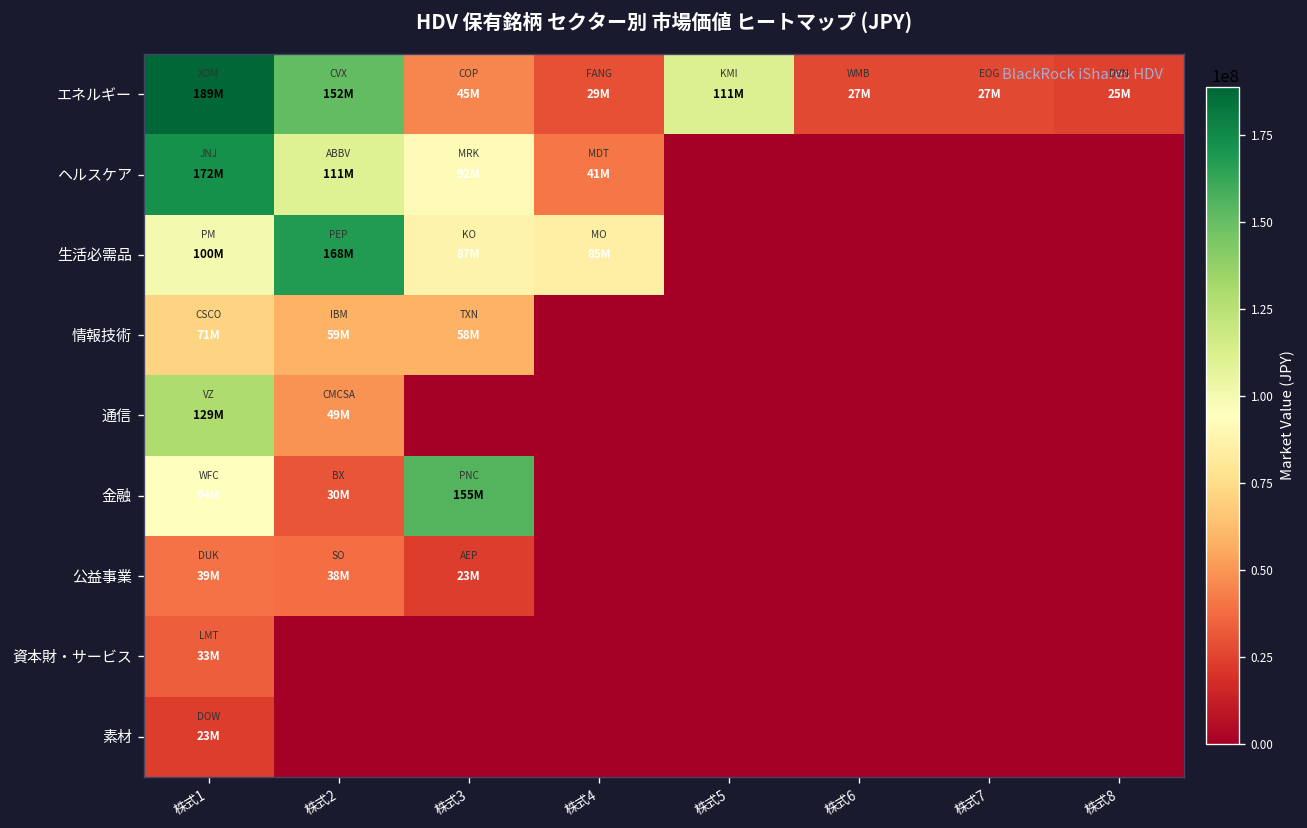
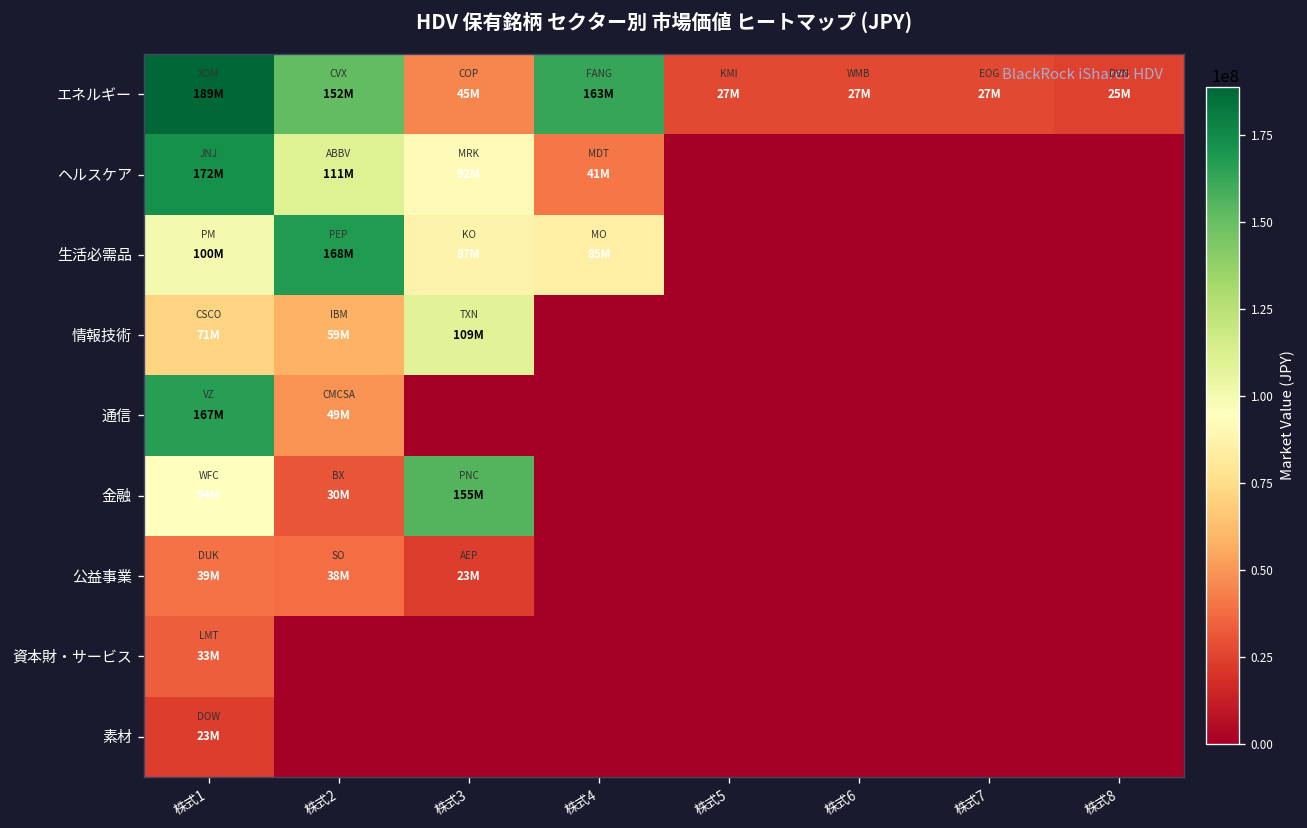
エネルギー, 株式4: 29M -> 163M
エネルギー, 株式5: 111M -> 27M
情報技術, 株式3: 58M -> 109M
通信, 株式1: 129M -> 167M
